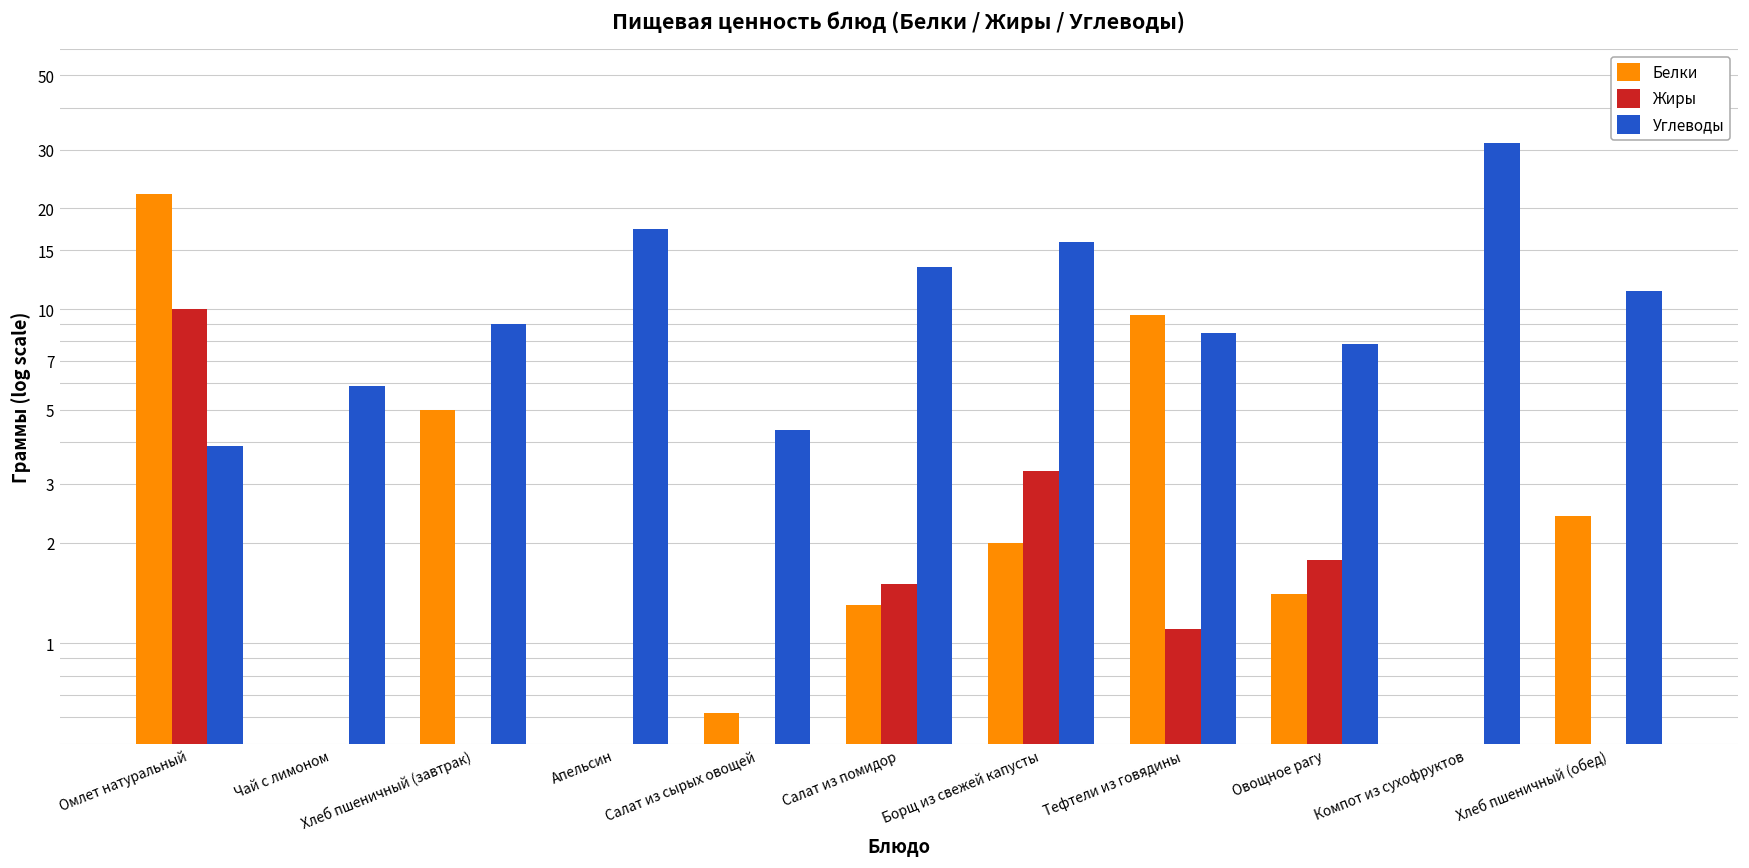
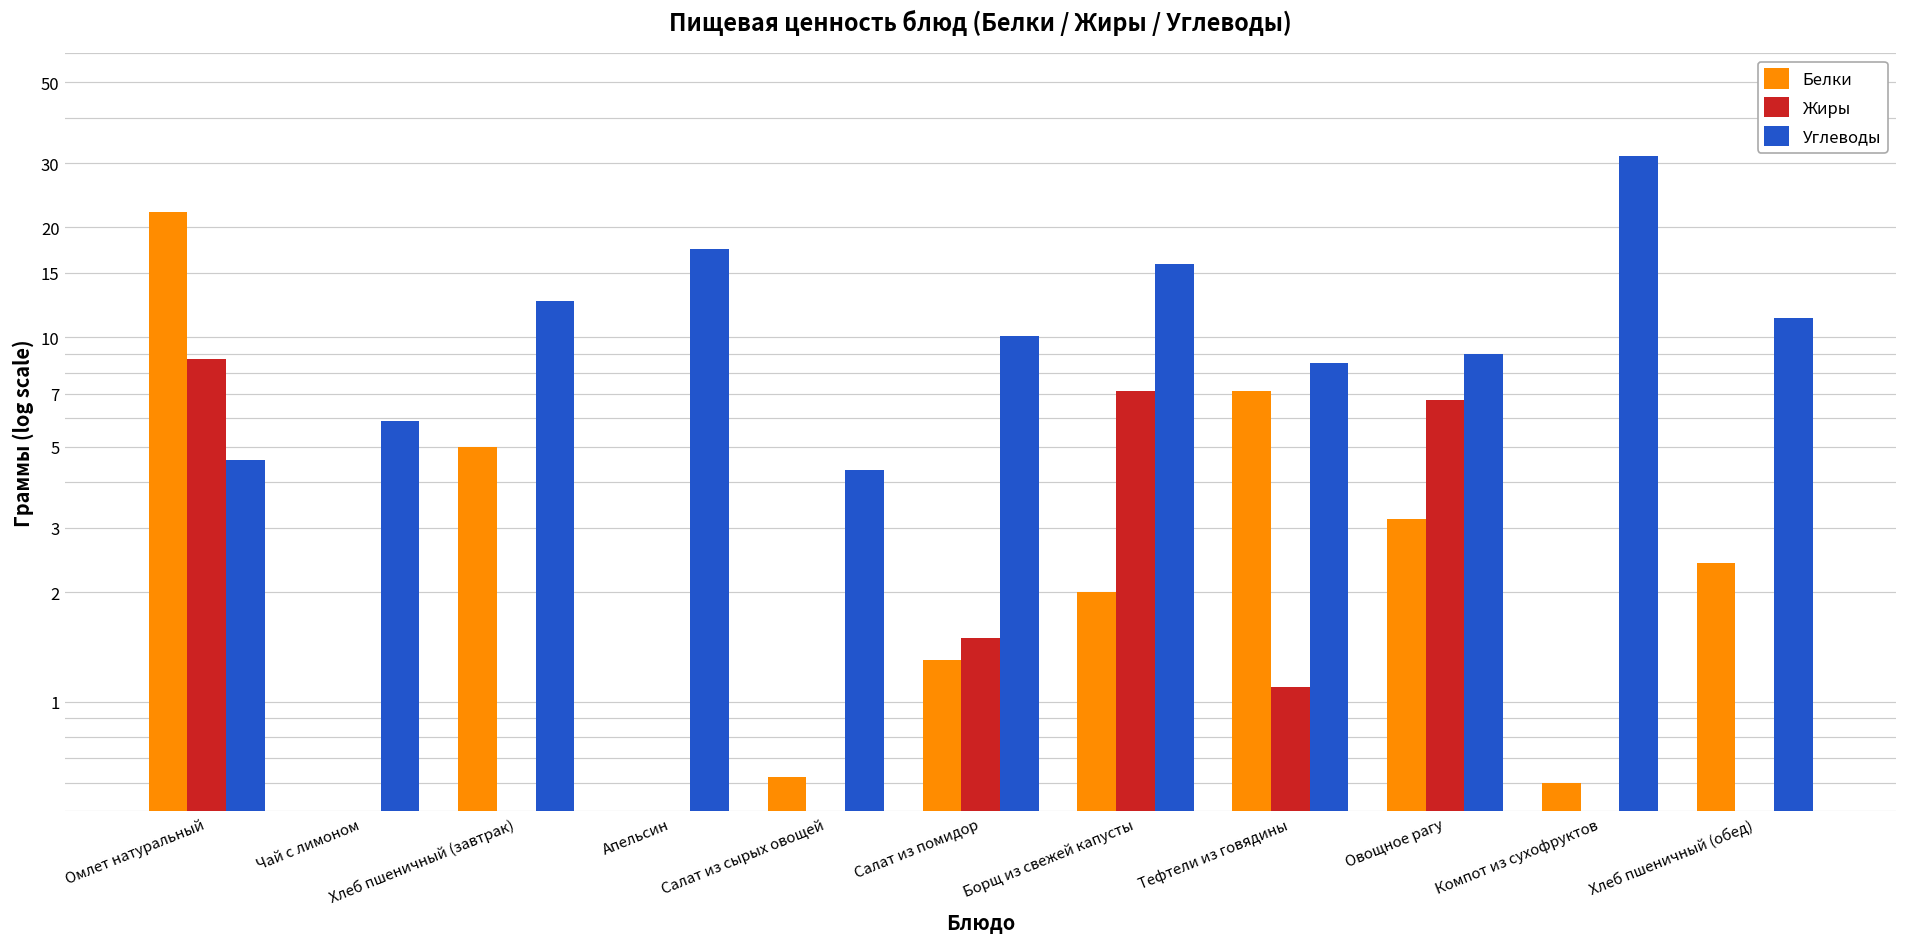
Жиры, Омлет натуральный: 10.0 -> 8.7
Углеводы, Омлет натуральный: 3.9 -> 4.6
Углеводы, Хлеб пшеничный (завтрак): 9.0 -> 12.6
Углеводы, Салат из помидор: 13 -> 10.1
Жиры, Борщ из свежей капусты: 3.3 -> 7.1
Белки, Тефтели из говядины: 9.6 -> 7.1
Белки, Овощное рагу: 1.4 -> 3.2
Жиры, Овощное рагу: 1.8 -> 6.7
Углеводы, Овощное рагу: 7.9 -> 9.0
Белки, Компот из сухофруктов: 0.5 -> 0.6
